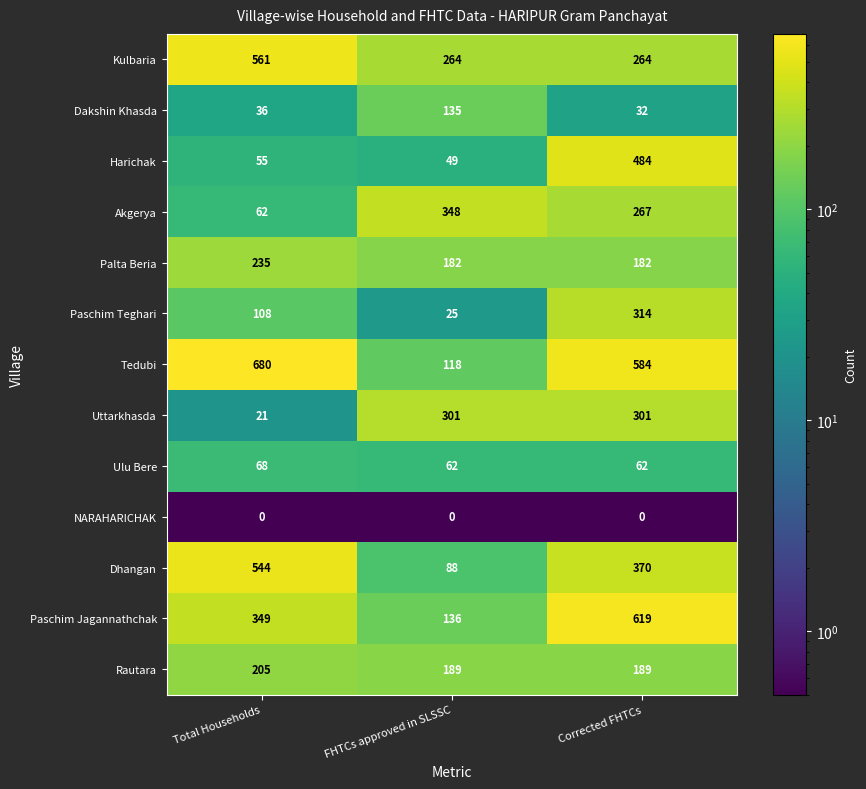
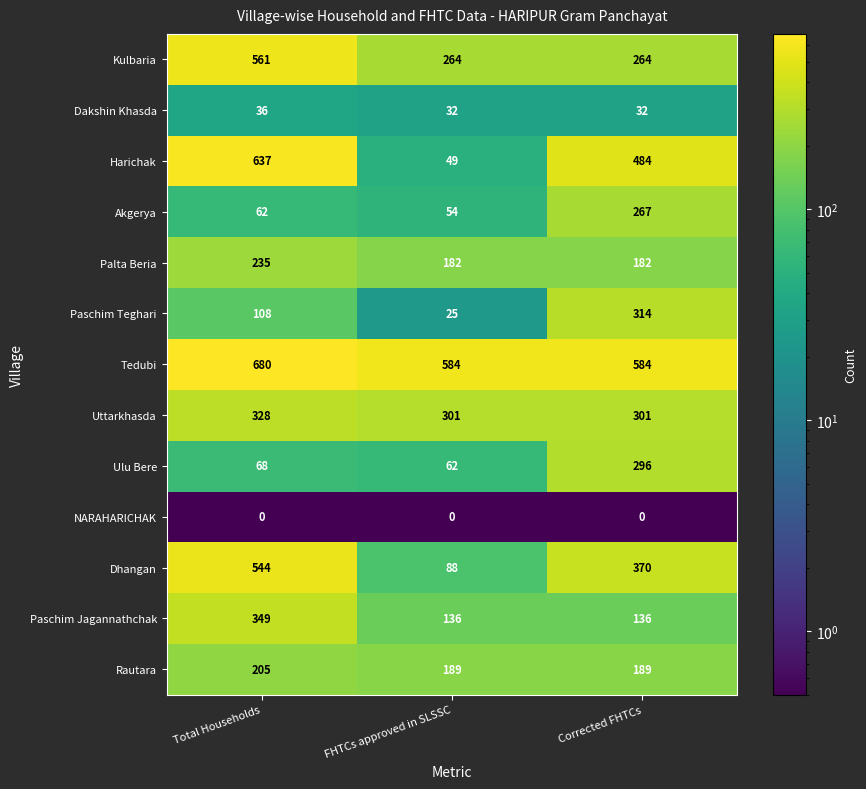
Dakshin Khasda, FHTCs approved in SLSSC: 135 -> 32
Harichak, Total Households: 55 -> 637
Akgerya, FHTCs approved in SLSSC: 348 -> 54
Tedubi, FHTCs approved in SLSSC: 118 -> 584
Uttarkhasda, Total Households: 21 -> 328
Ulu Bere, Corrected FHTCs: 62 -> 296
Paschim Jagannathchak, Corrected FHTCs: 619 -> 136
